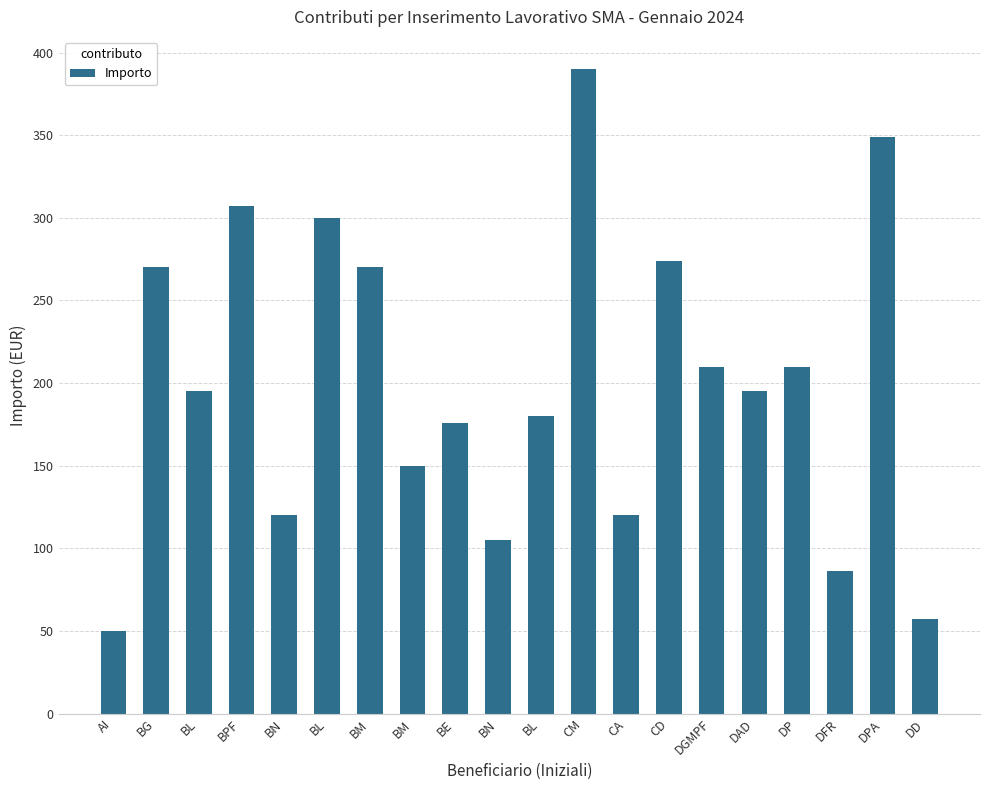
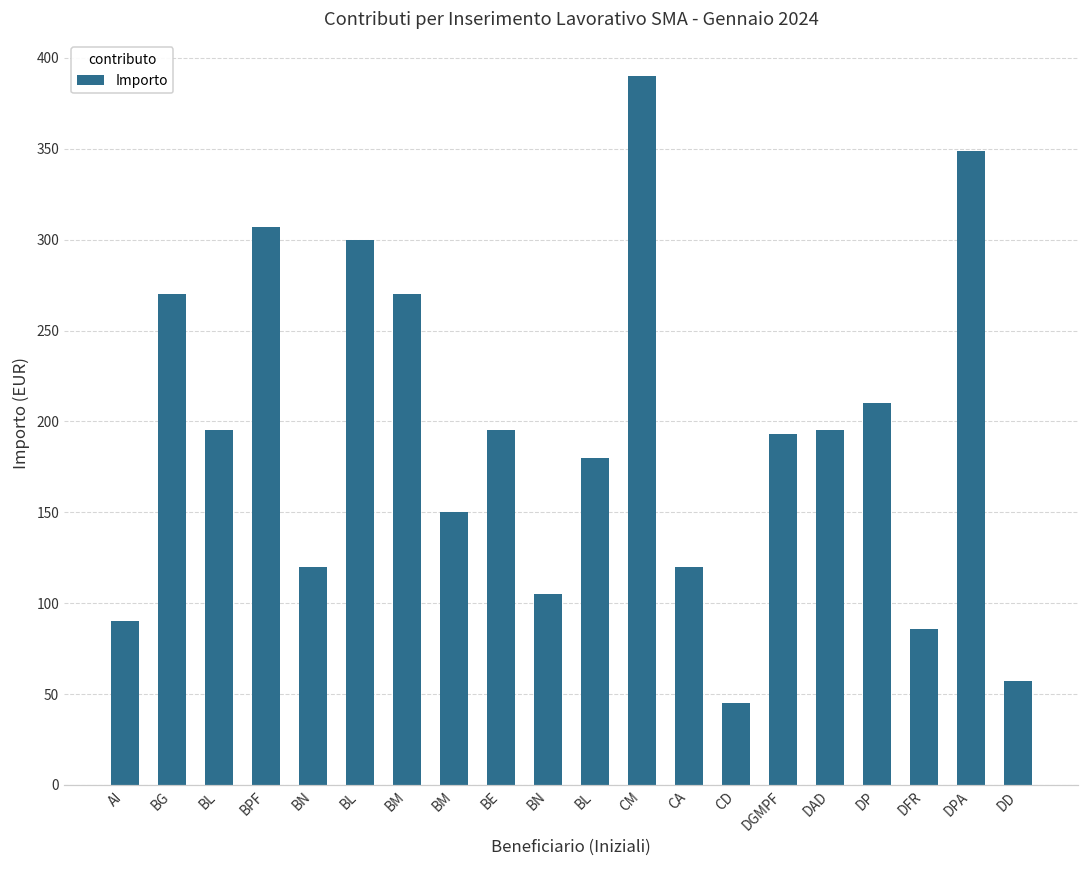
AI: 50 -> 90
BE: 176 -> 195
CD: 274 -> 45
DGMPF: 210 -> 193
